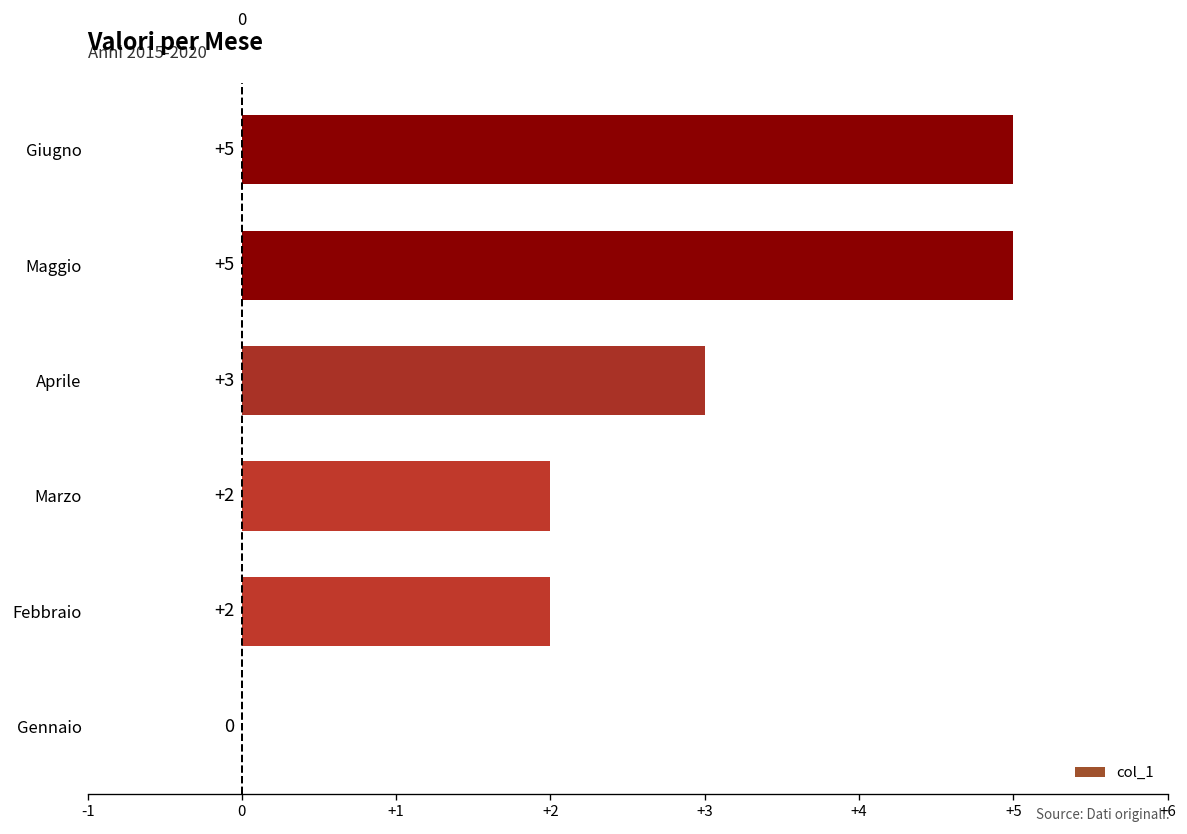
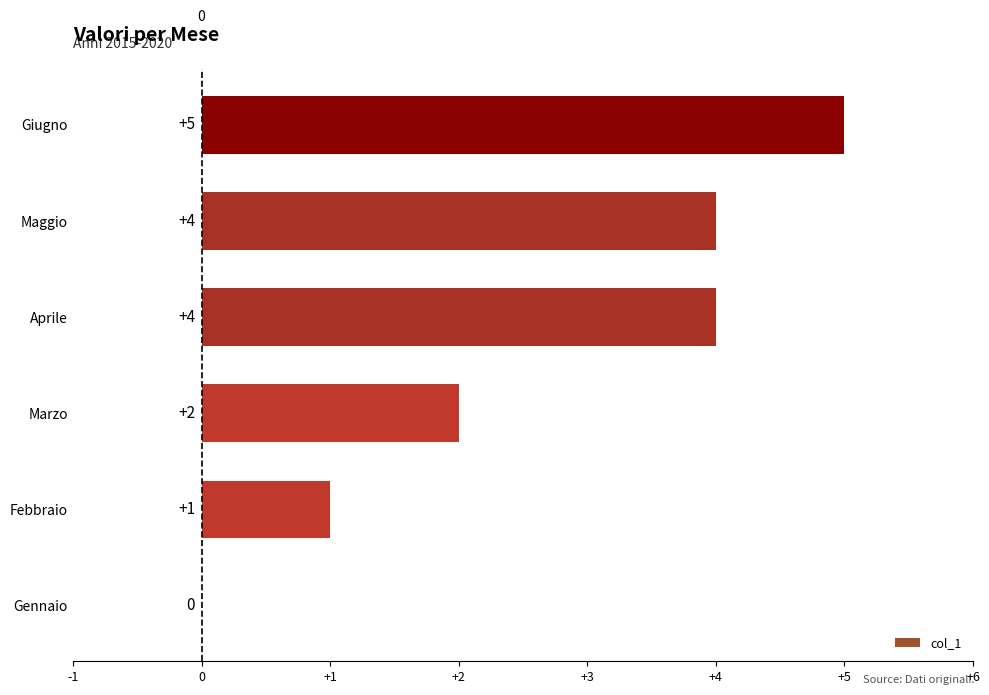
Maggio: +5 -> +4
Aprile: +3 -> +4
Febbraio: +2 -> +1
